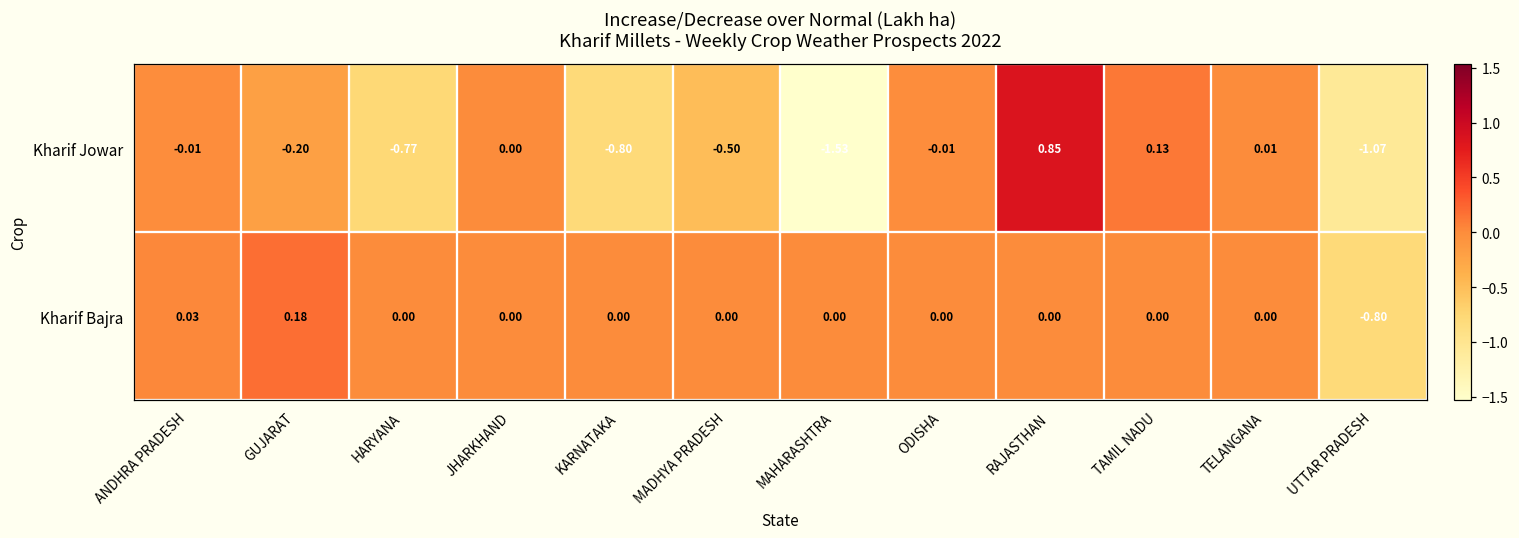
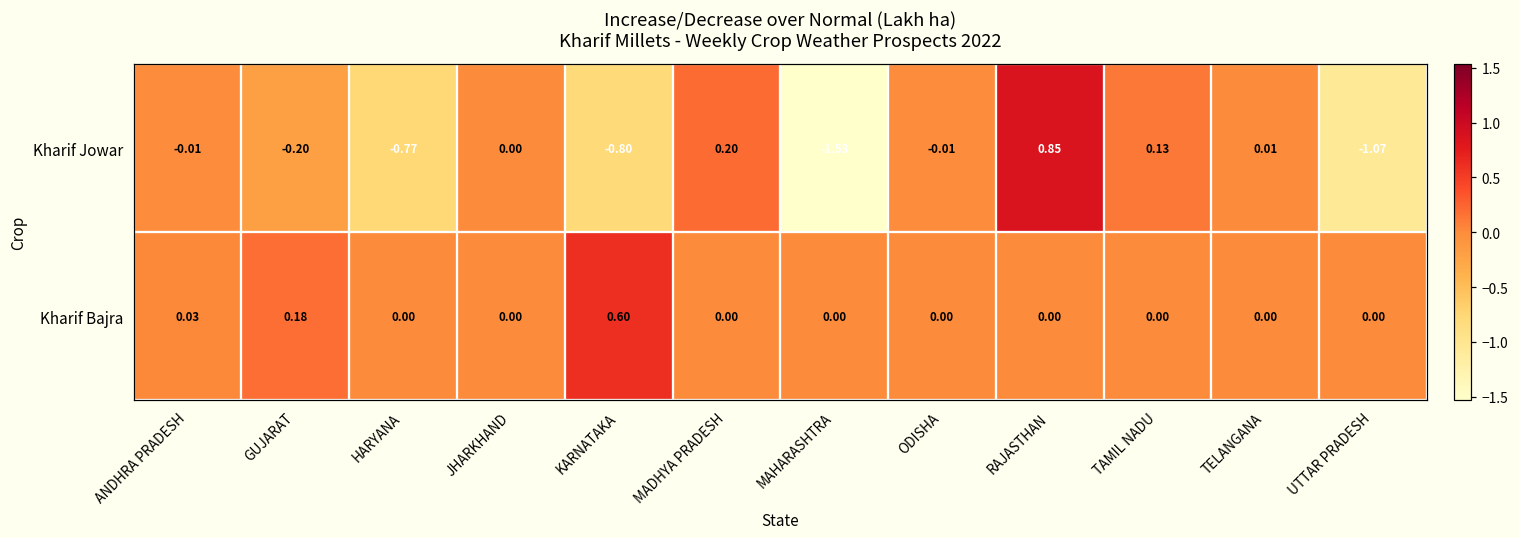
Kharif Jowar, MADHYA PRADESH: -0.50 -> 0.20
Kharif Bajra, KARNATAKA: 0.00 -> 0.60
Kharif Bajra, UTTAR PRADESH: -0.80 -> 0.00
